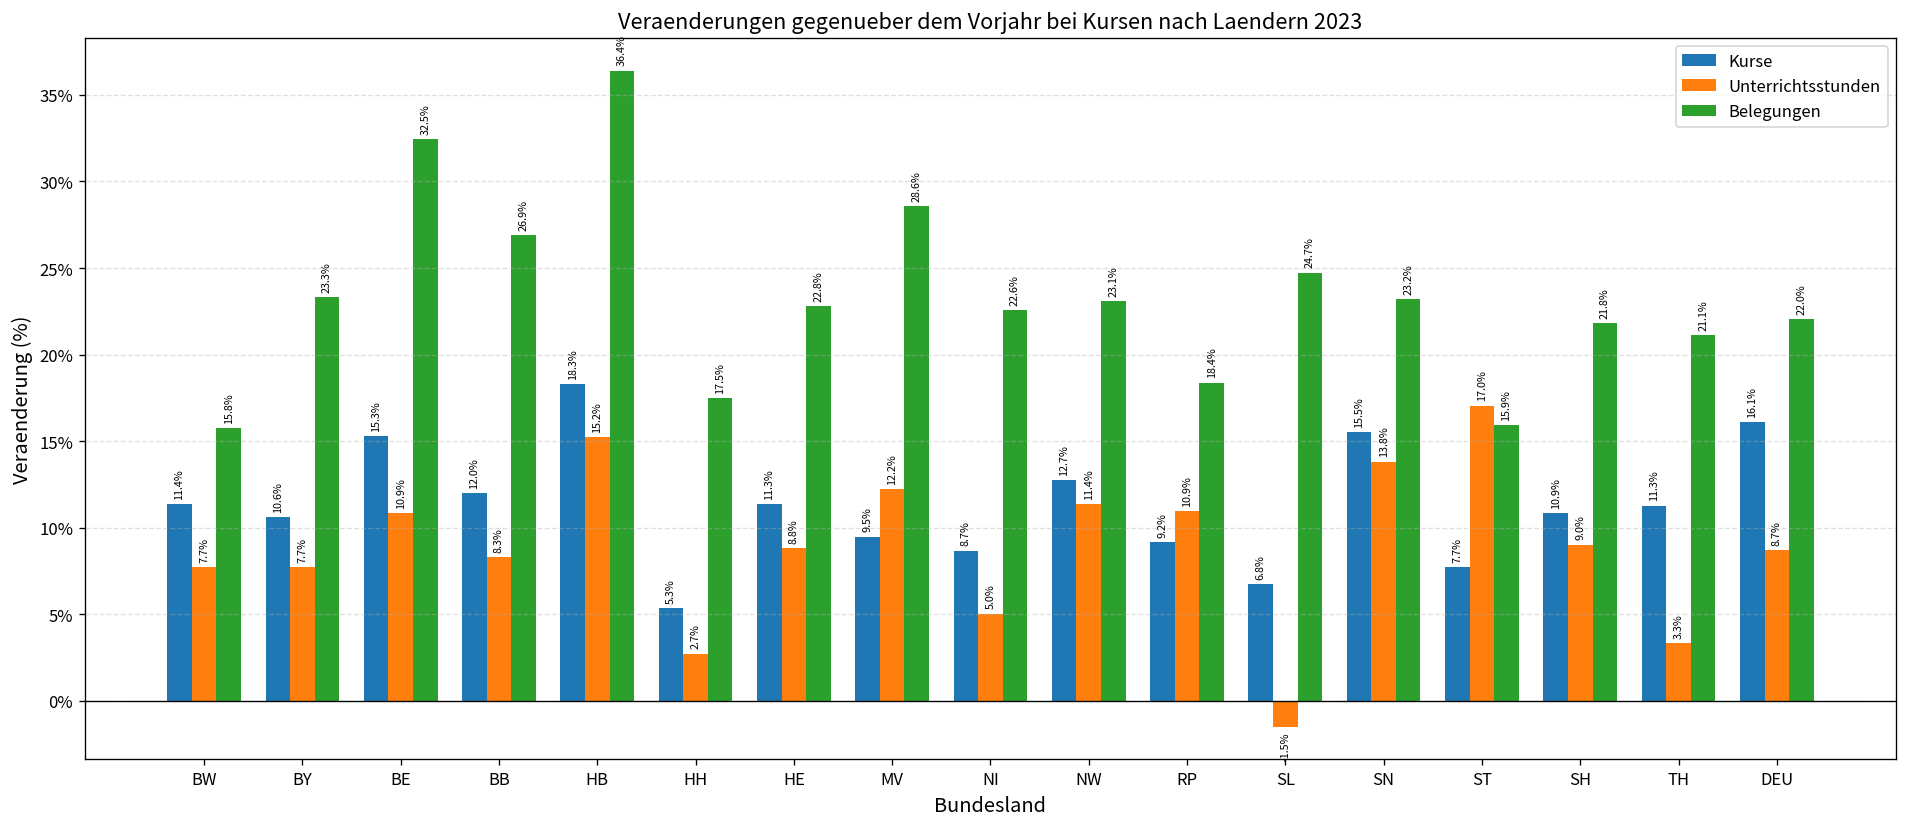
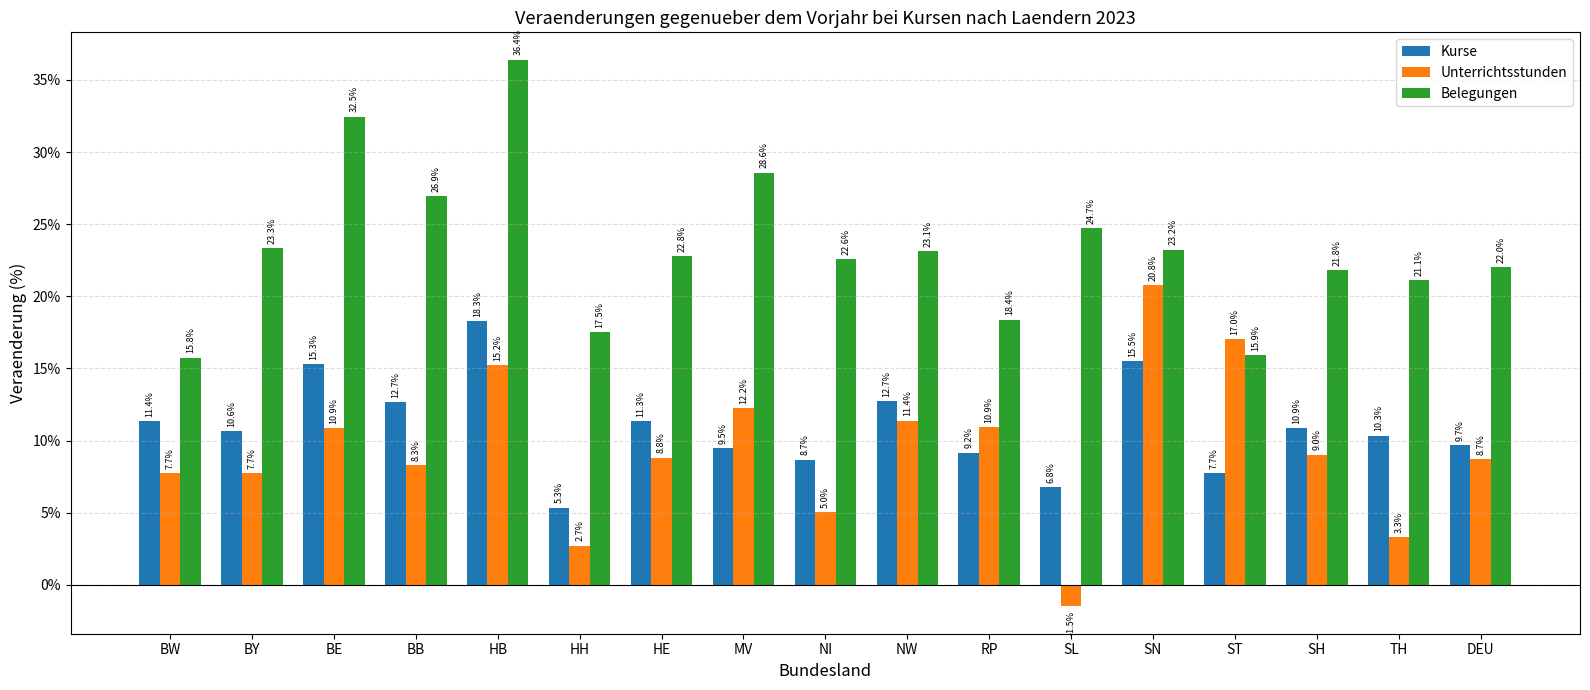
Kurse, BB: 12.0% -> 12.7%
Unterrichtsstunden, SN: 13.8% -> 20.8%
Kurse, TH: 11.3% -> 10.3%
Kurse, DEU: 16.1% -> 9.7%
